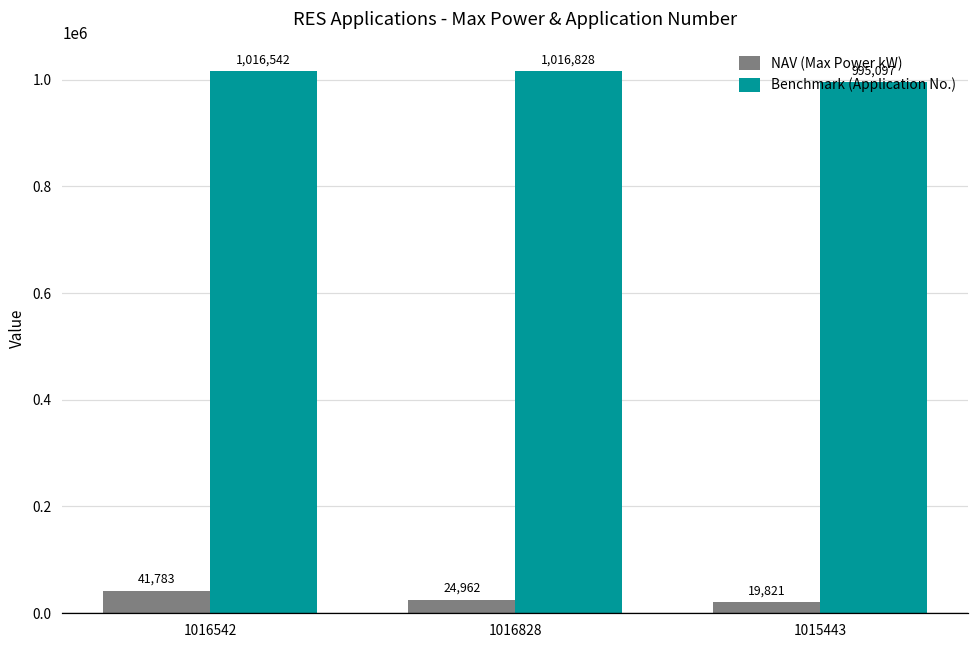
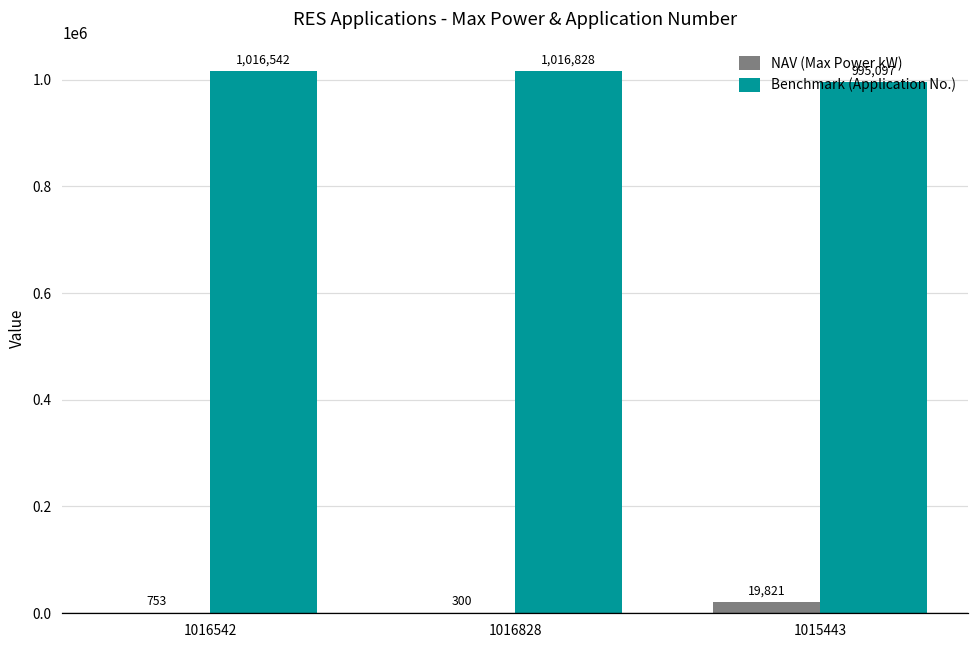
NAV (Max Power kW), 1016542: 41,783 -> 753
NAV (Max Power kW), 1016828: 24,962 -> 300
